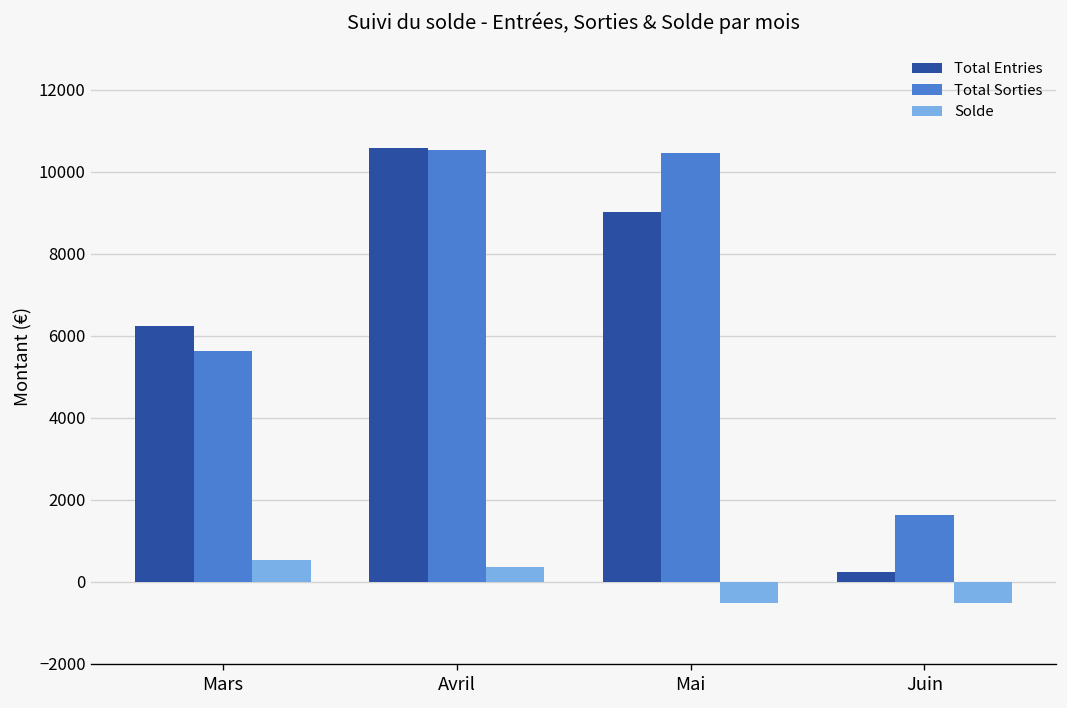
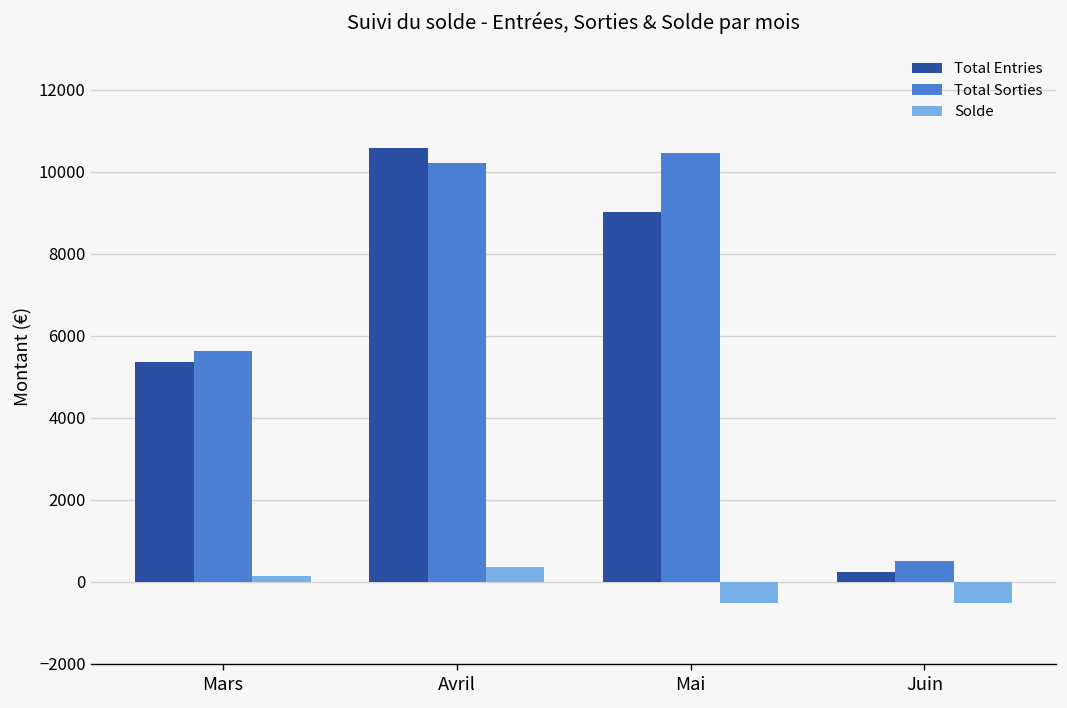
Total Entries, Mars: 6200 -> 5400
Solde, Mars: 500 -> 100
Total Sorties, Avril: 10500 -> 10200
Total Sorties, Juin: 1600 -> 500
